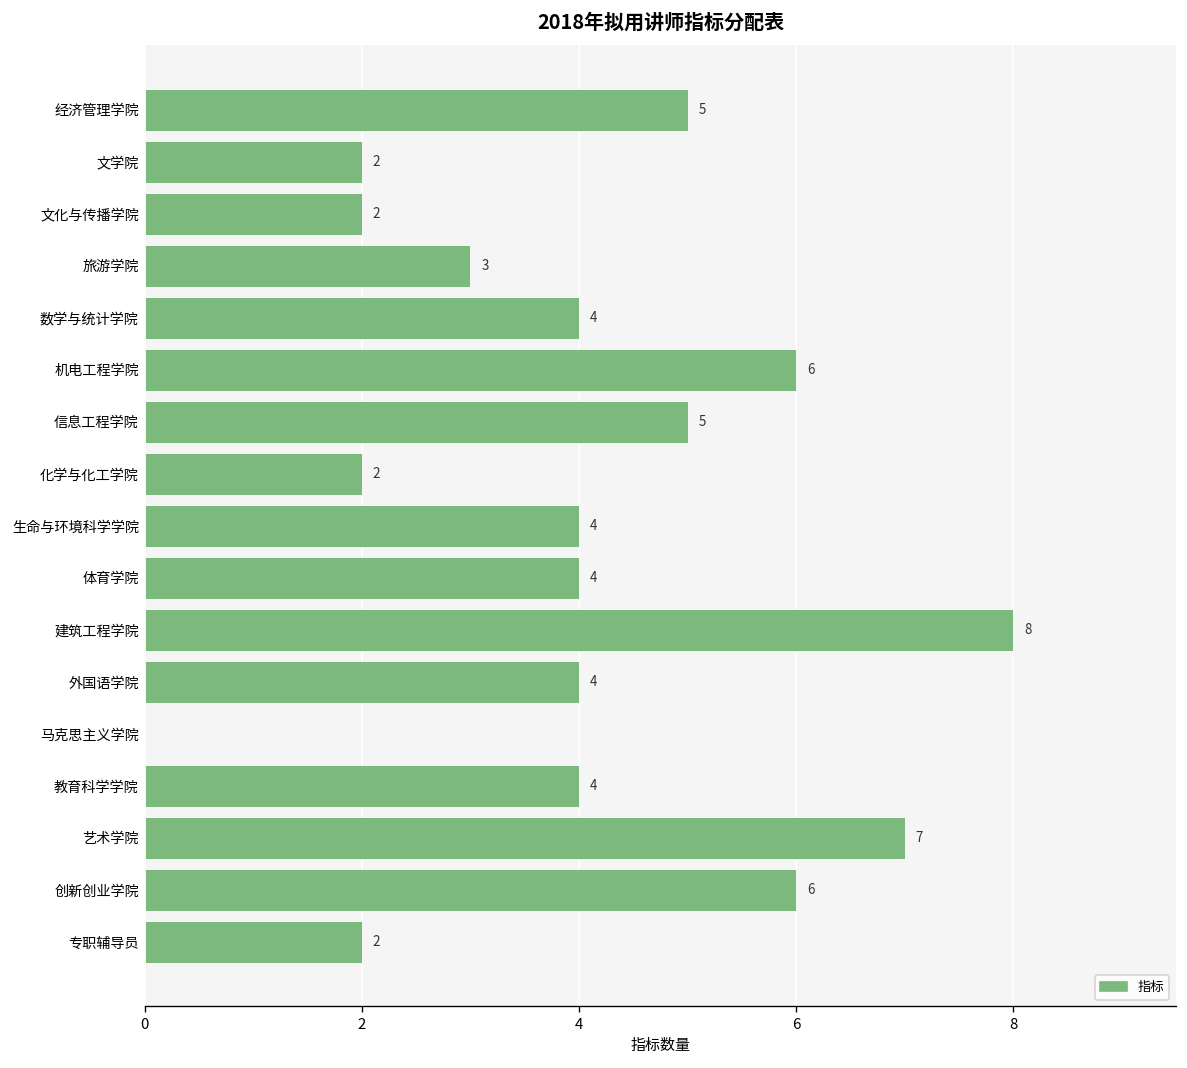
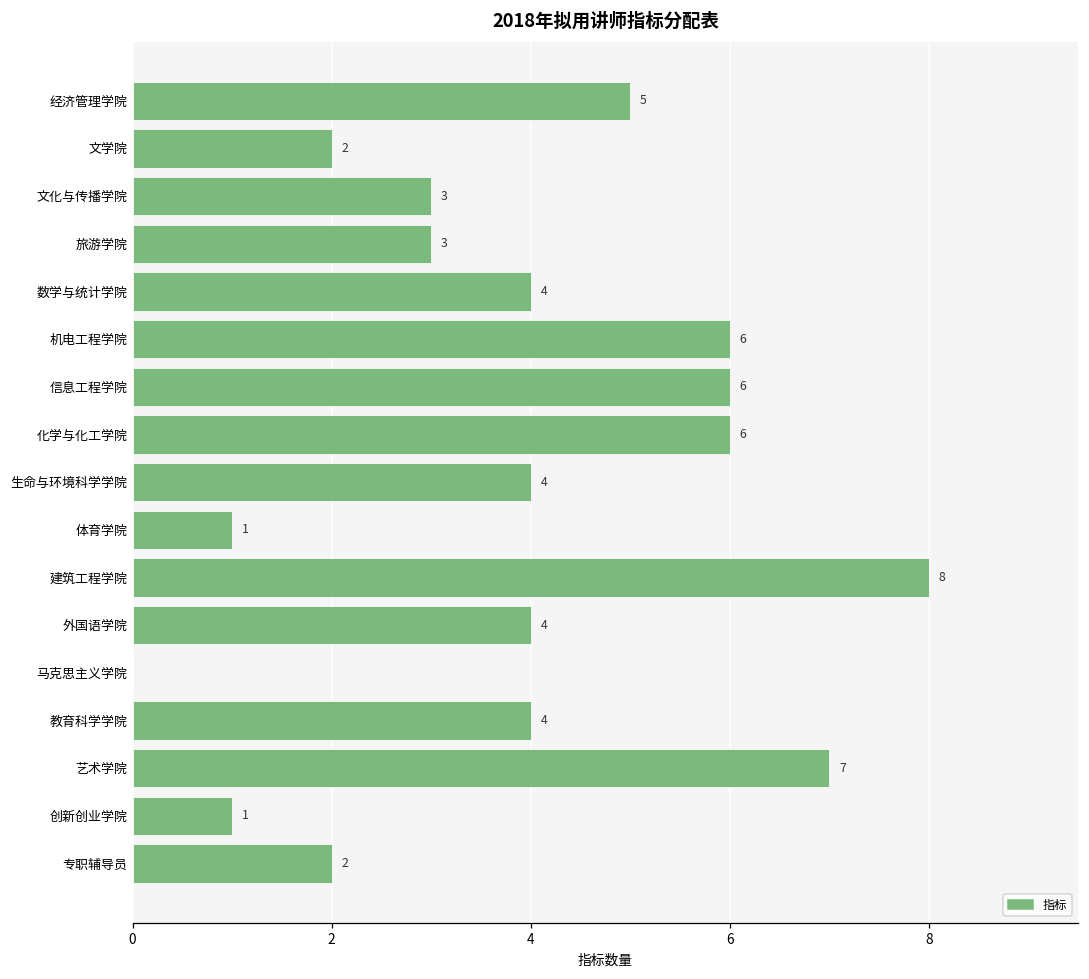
文化与传播学院: 2 -> 3
信息工程学院: 5 -> 6
化学与化工学院: 2 -> 6
体育学院: 4 -> 1
创新创业学院: 6 -> 1
